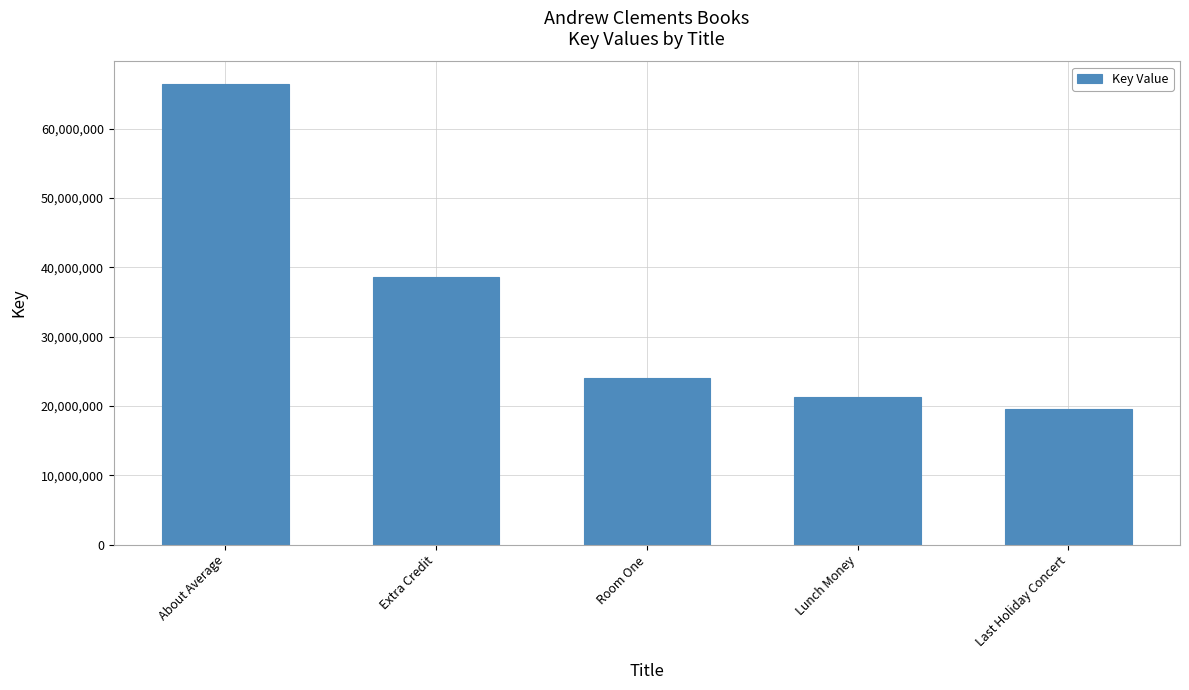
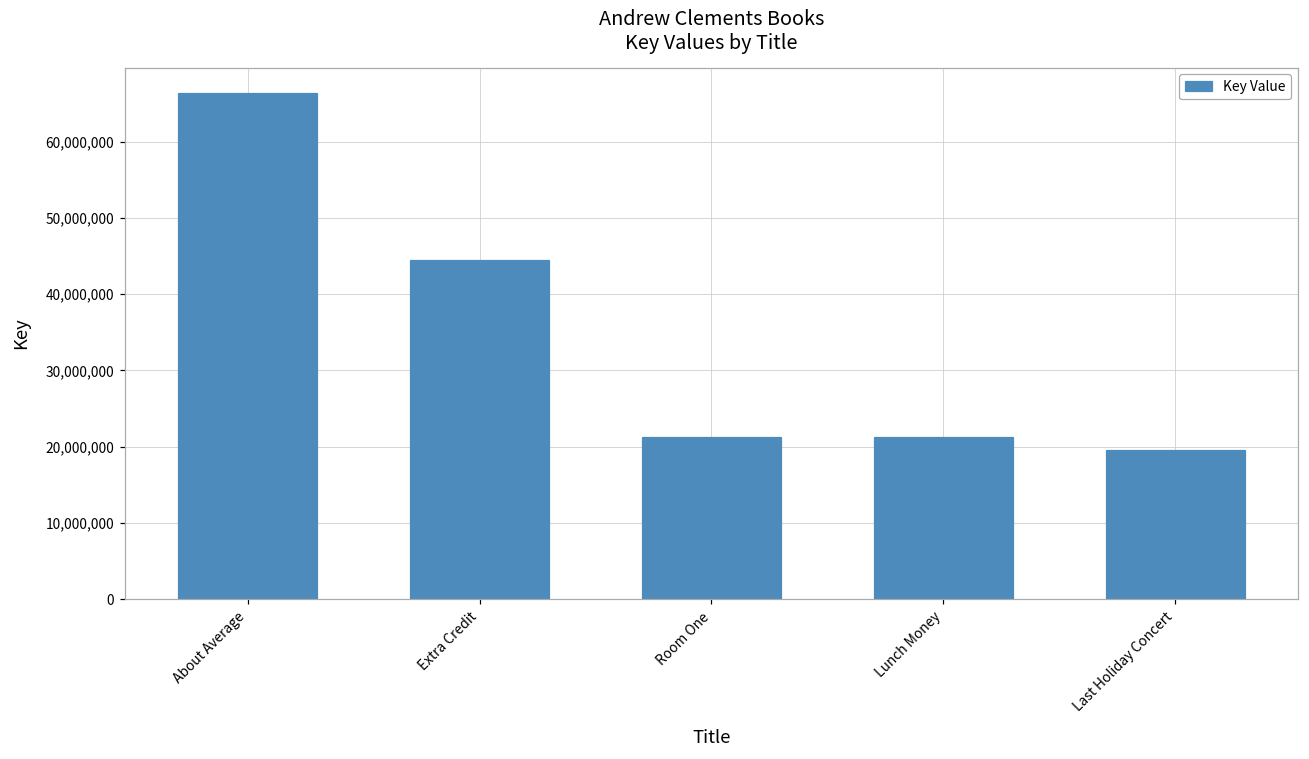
Extra Credit: 39,000,000 -> 44,000,000
Room One: 24,000,000 -> 21,000,000
